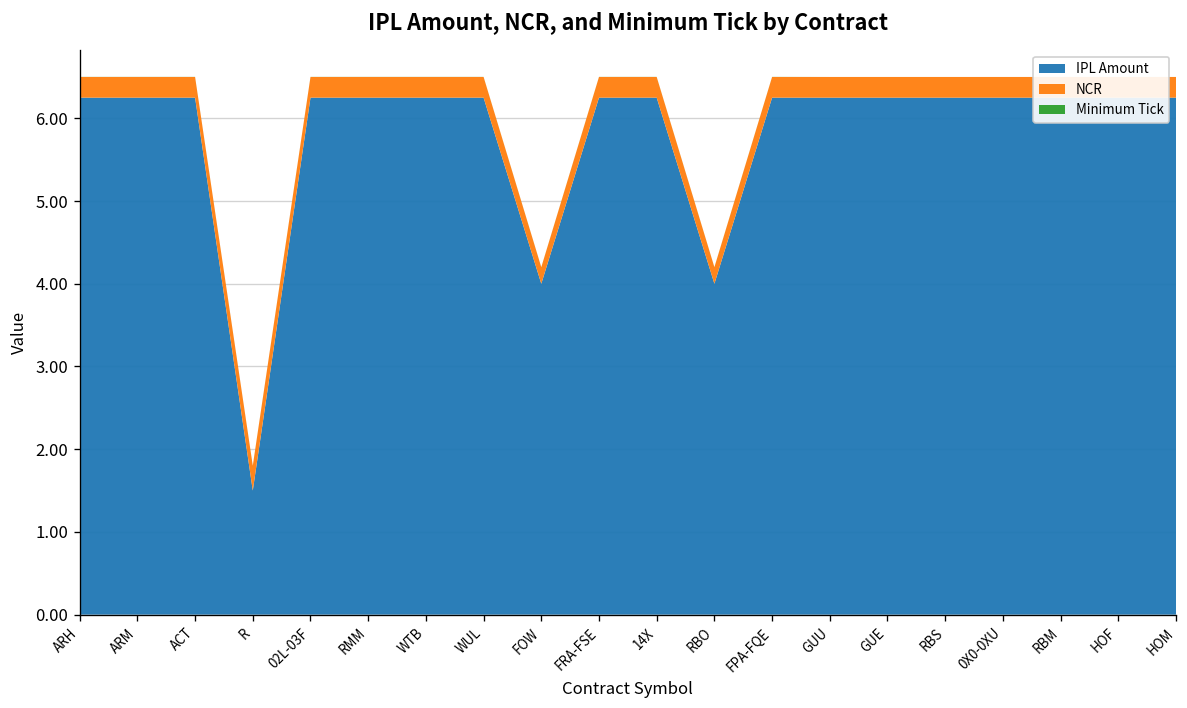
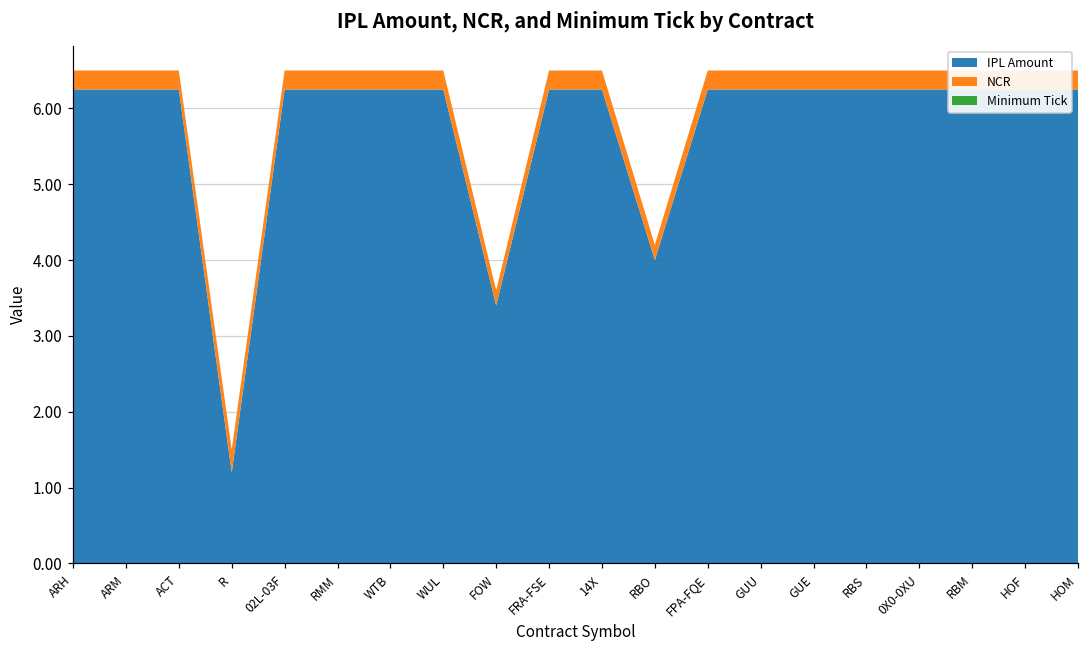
IPL Amount, R: 1.5 -> 1.2
IPL Amount, FOW: 4.0 -> 3.4
